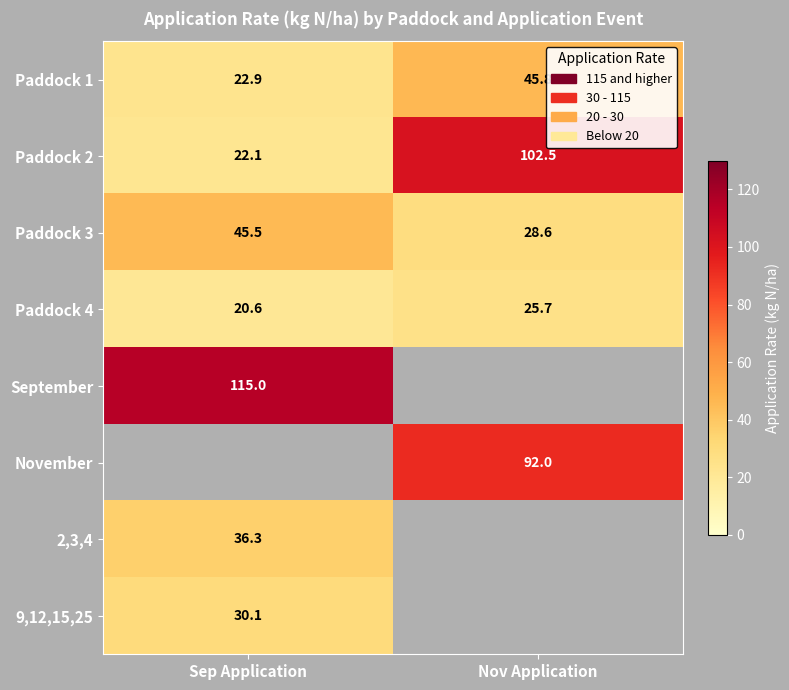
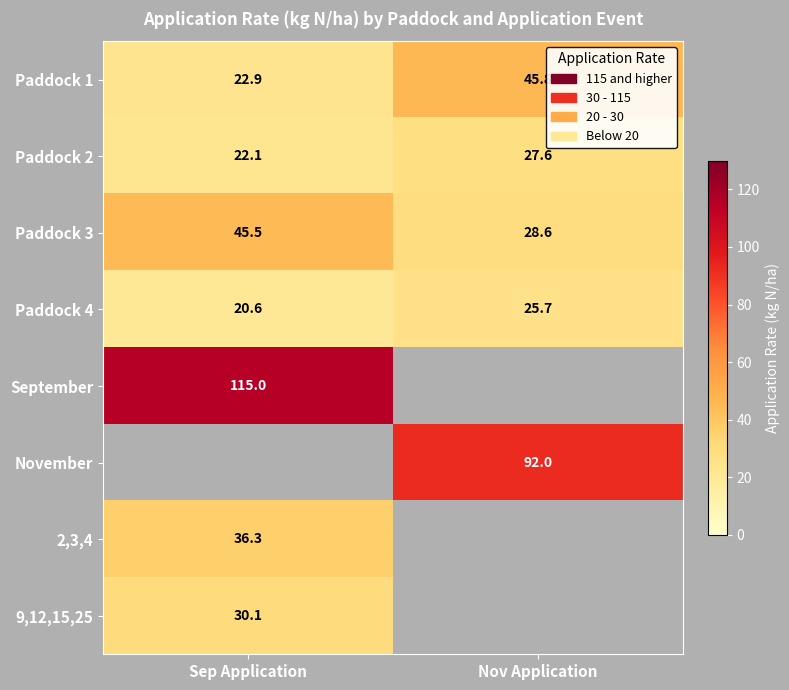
Paddock 2, Nov Application: 102.5 -> 27.6
